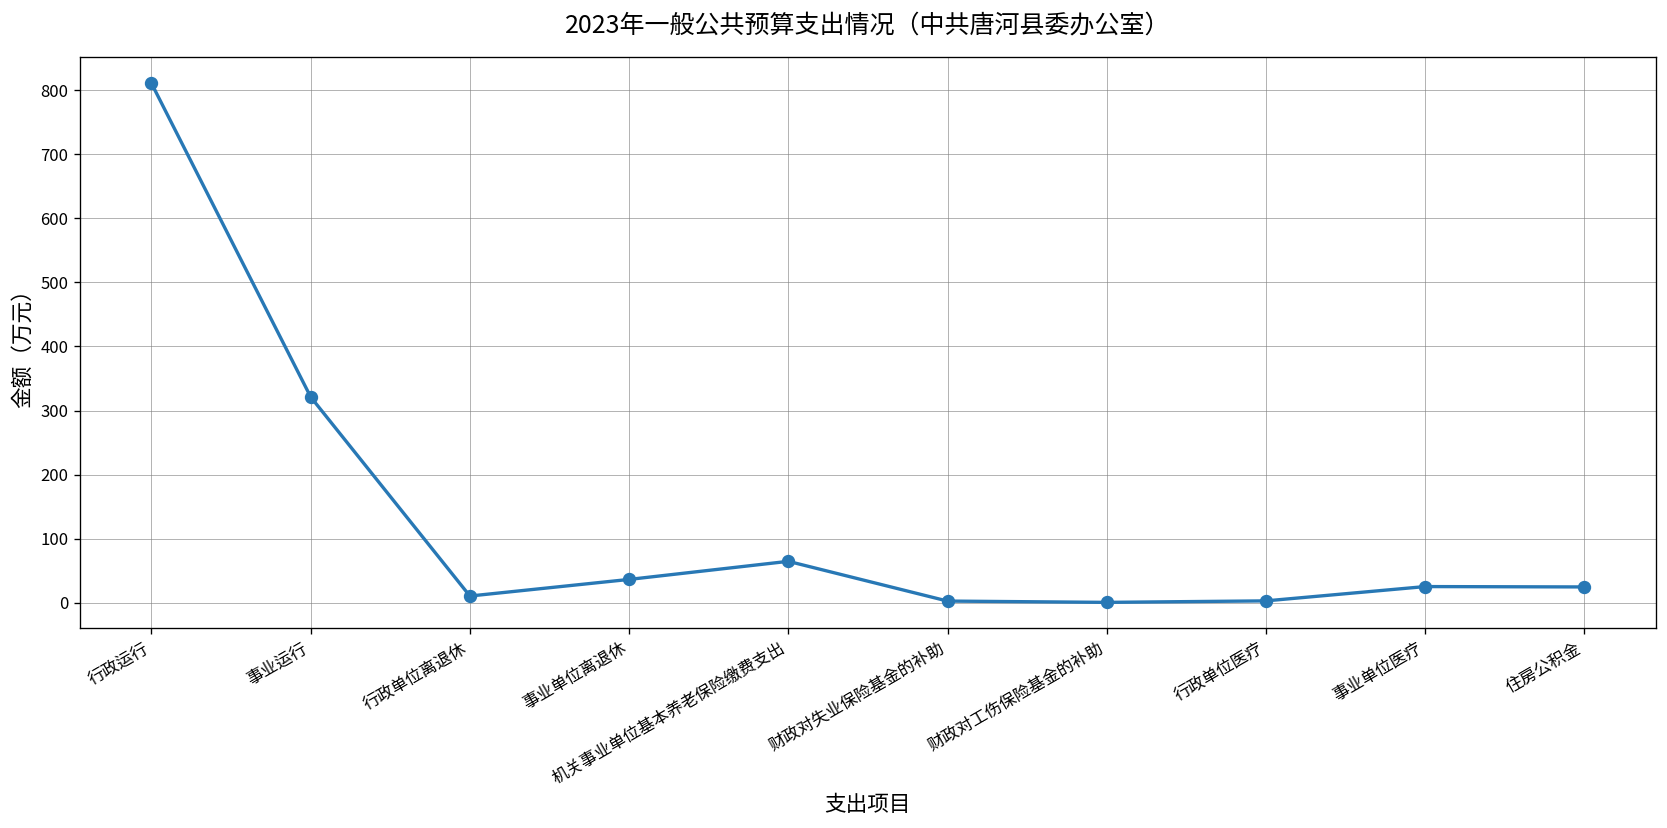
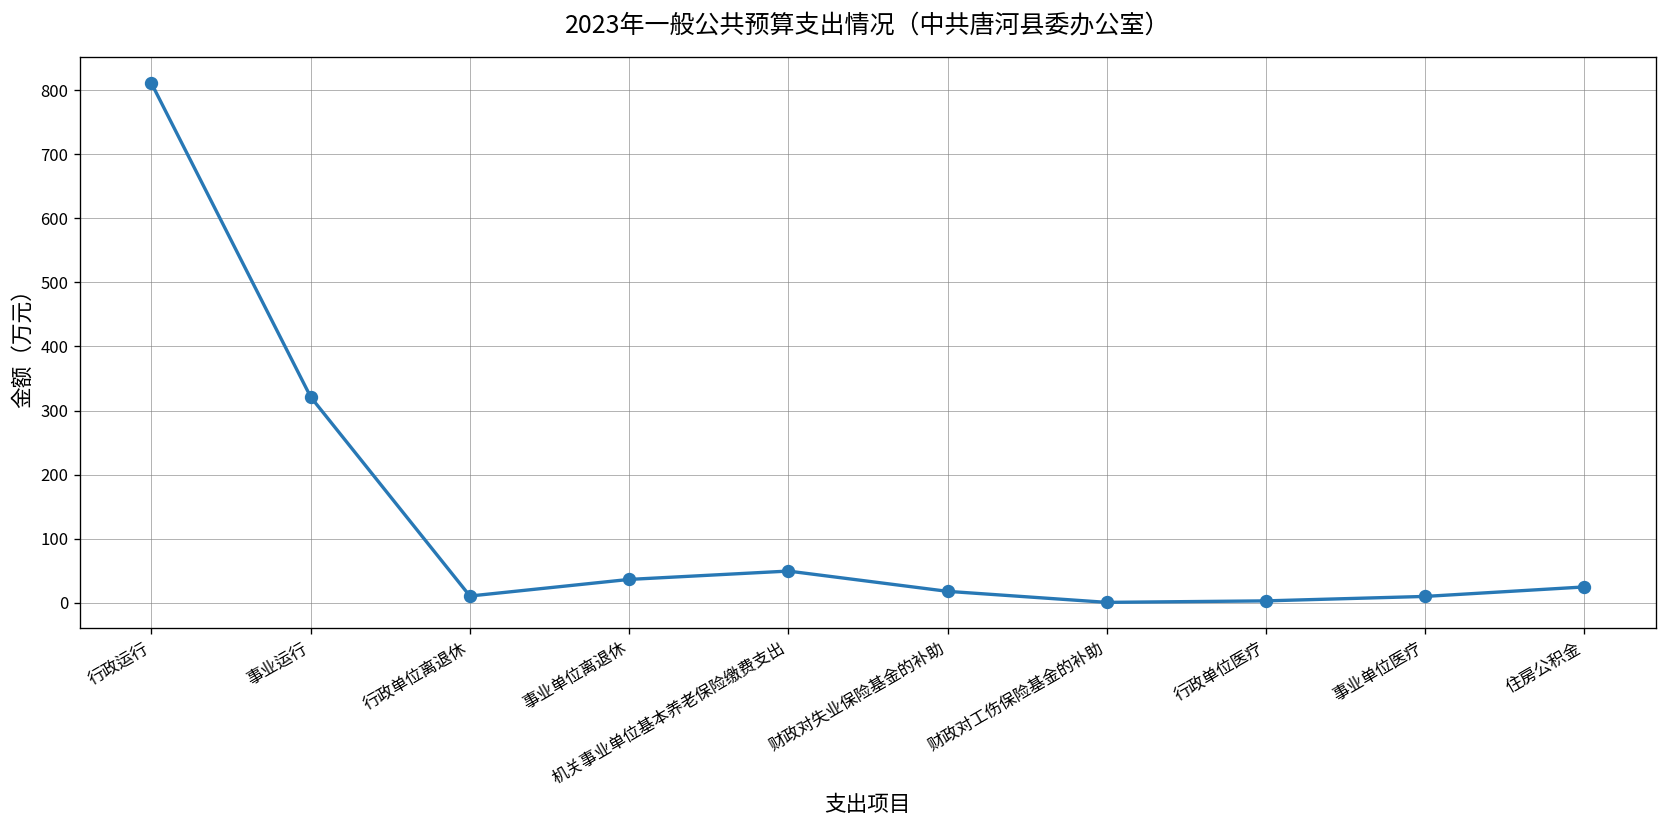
机关事业单位基本养老保险缴费支出: 60 -> 50
财政对失业保险基金的补助: 0 -> 20
事业单位医疗: 30 -> 10
